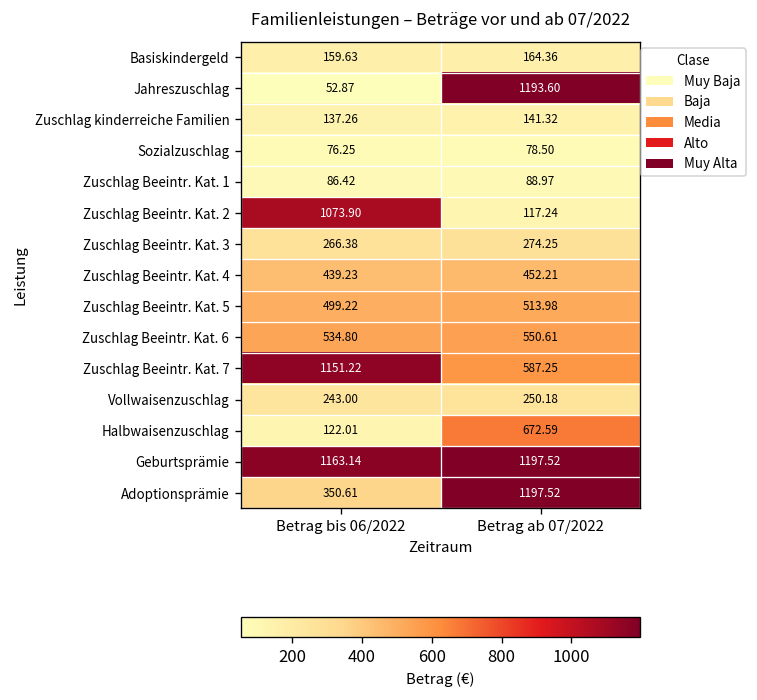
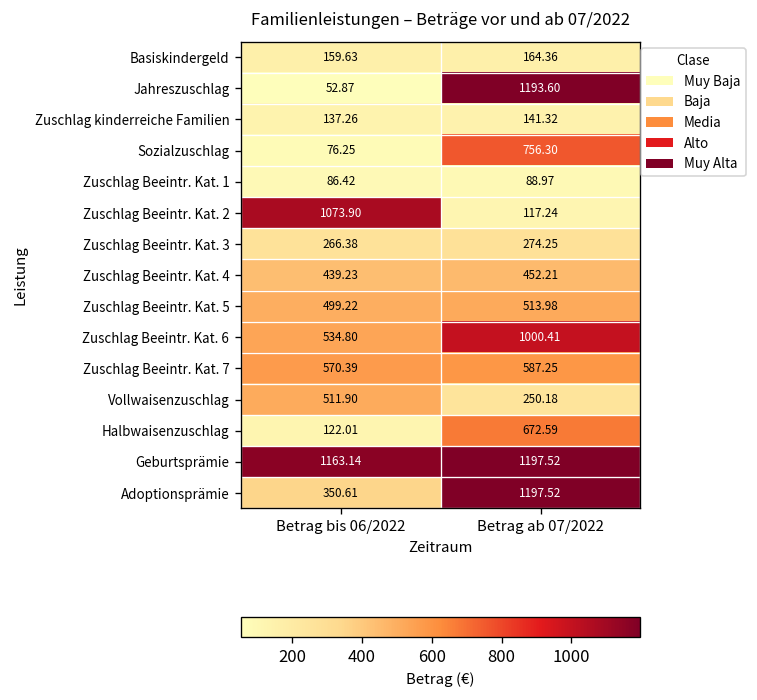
Sozialzuschlag, Betrag ab 07/2022: 78.50 -> 756.30
Zuschlag Beeintr. Kat. 6, Betrag ab 07/2022: 550.61 -> 1000.41
Zuschlag Beeintr. Kat. 7, Betrag bis 06/2022: 1151.22 -> 570.39
Vollwaisenzuschlag, Betrag bis 06/2022: 243.00 -> 511.90
